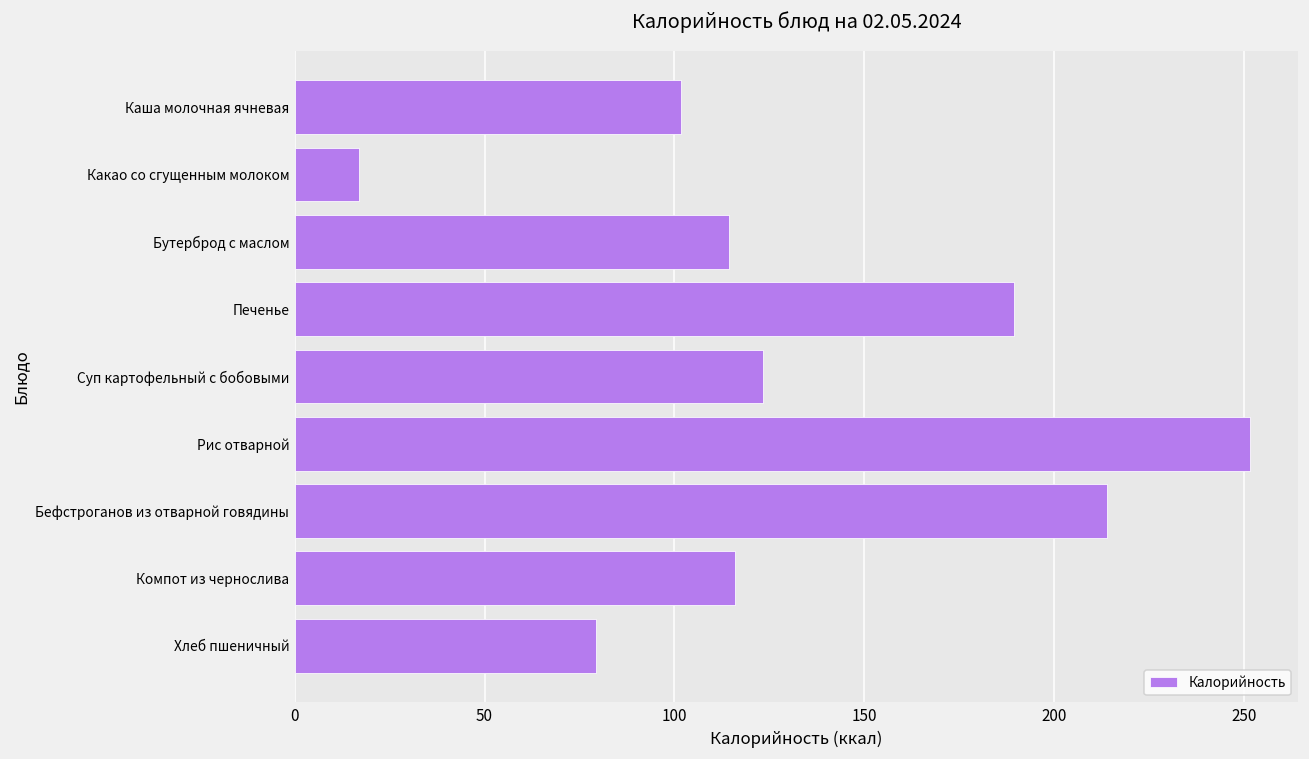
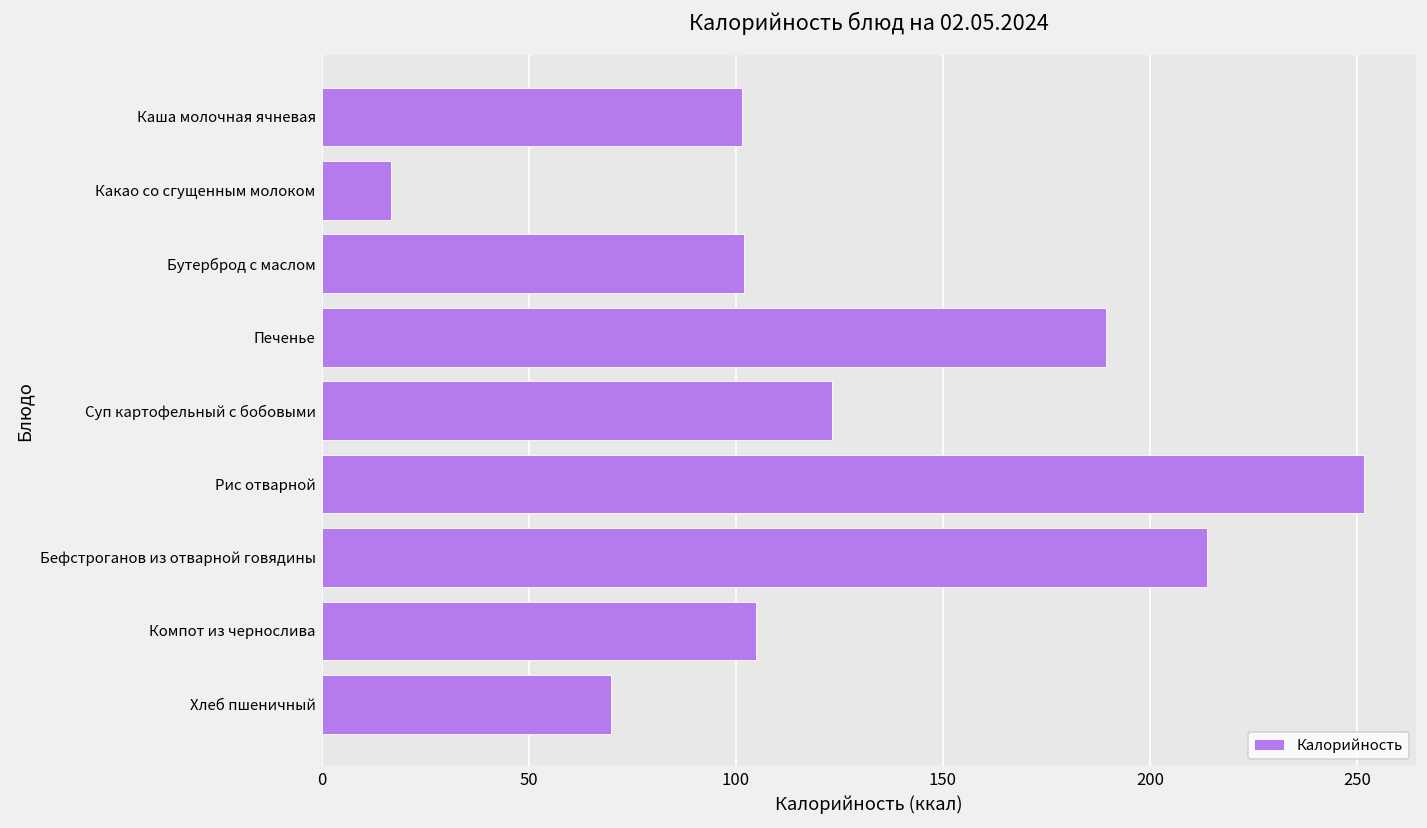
Бутерброд с маслом: 114 -> 102
Компот из чернослива: 116 -> 105
Хлеб пшеничный: 79 -> 70
